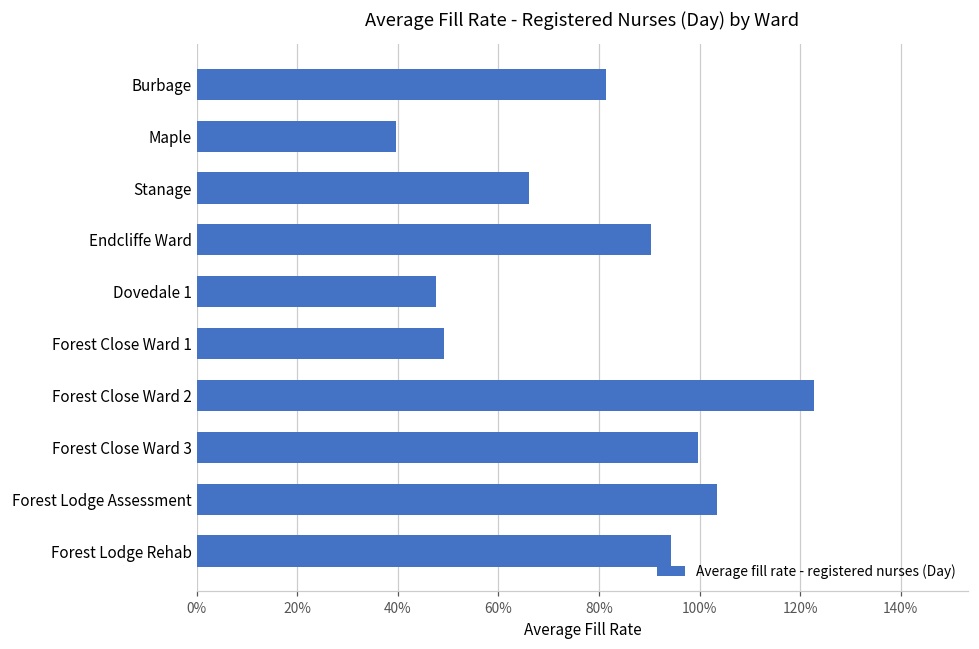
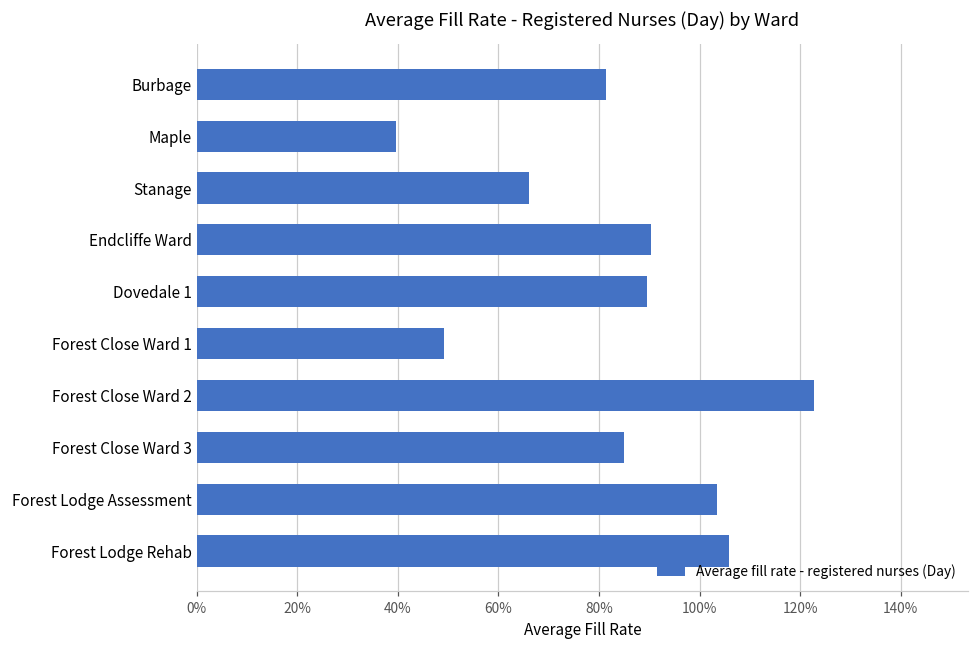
Dovedale 1: 48% -> 90%
Forest Close Ward 3: 100% -> 85%
Forest Lodge Rehab: 94% -> 106%
